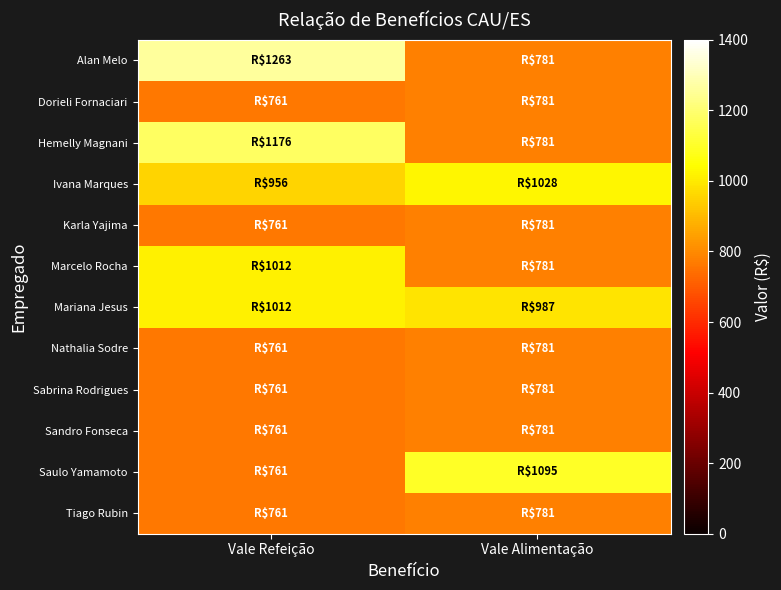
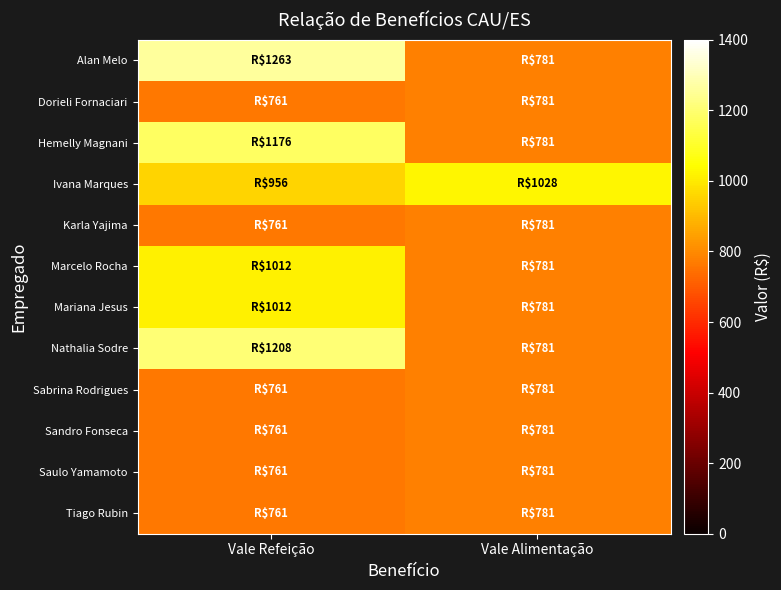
Mariana Jesus, Vale Alimentação: $987 -> $781
Nathalia Sodre, Vale Refeição: $761 -> $1208
Saulo Yamamoto, Vale Alimentação: $1095 -> $781
